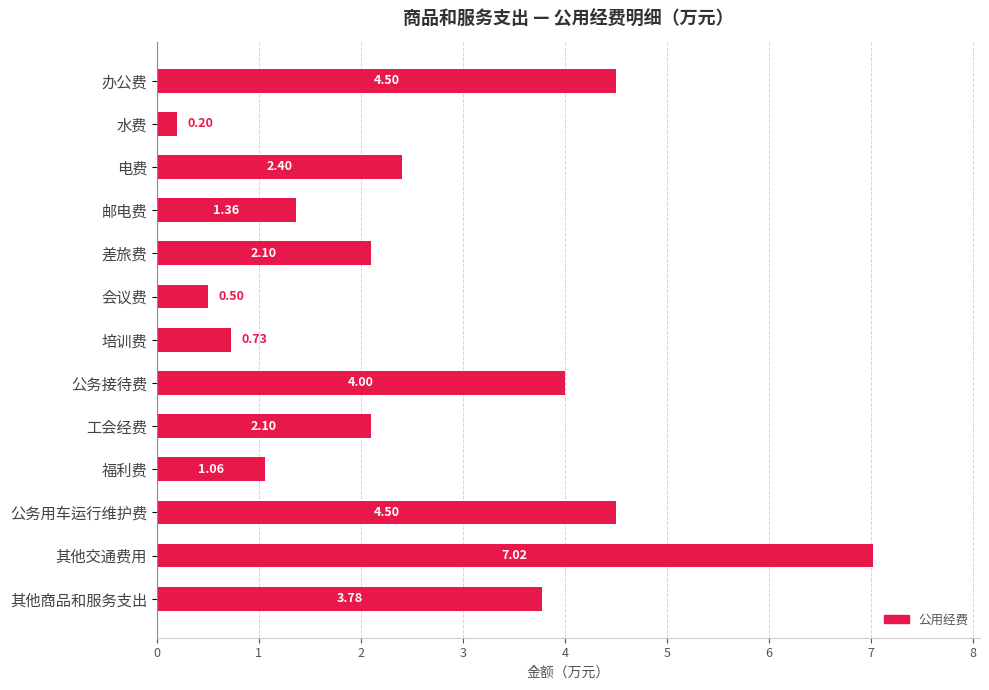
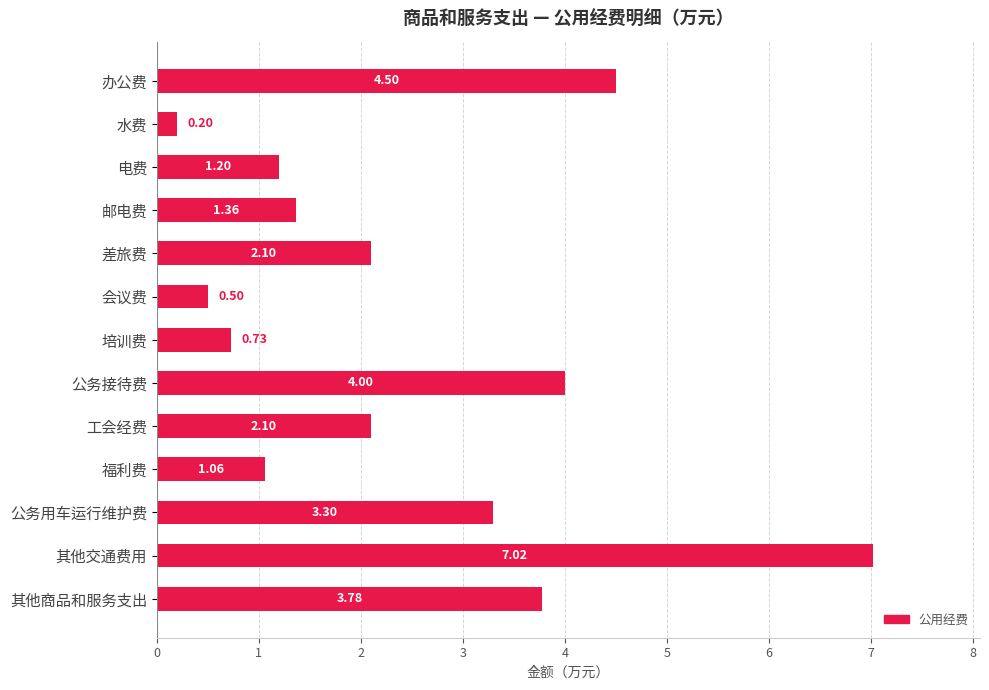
电费: 2.40 -> 1.20
公务用车运行维护费: 4.50 -> 3.30
